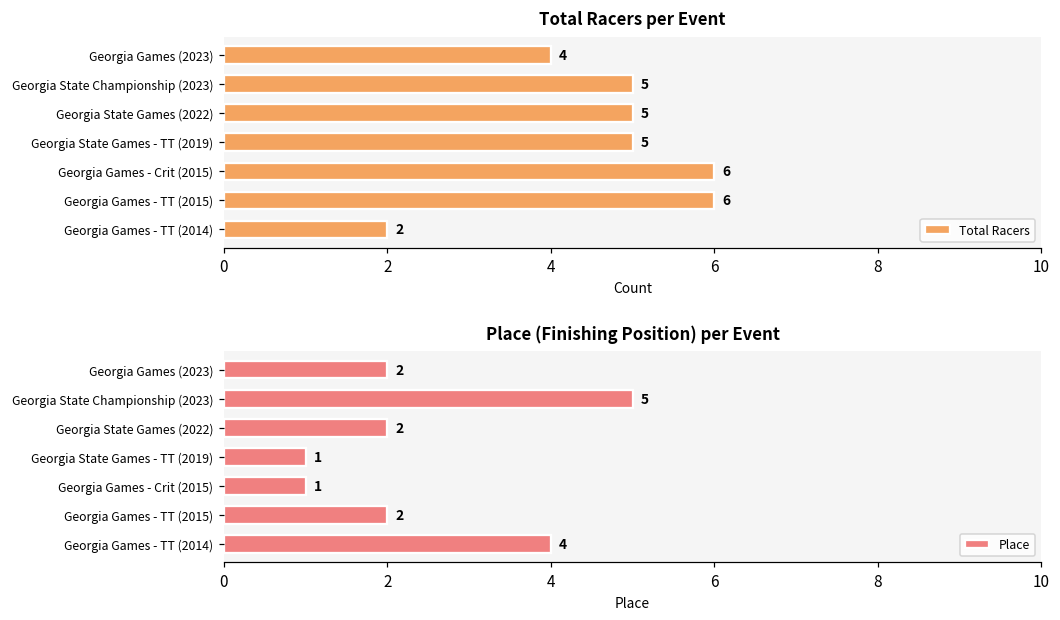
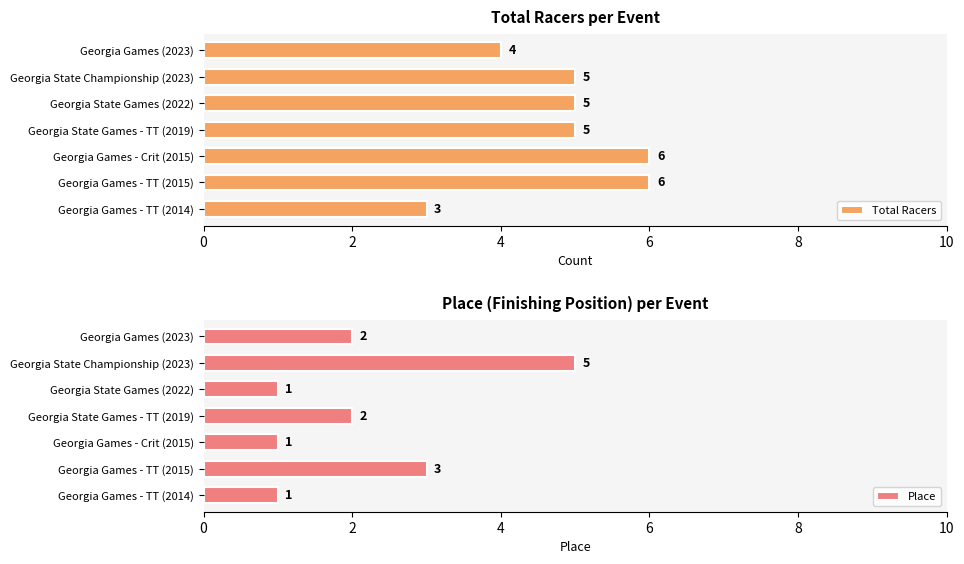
Total Racers per Event, Georgia Games - TT (2014): 2 -> 3
Place (Finishing Position) per Event, Georgia State Games (2022): 2 -> 1
Place (Finishing Position) per Event, Georgia State Games - TT (2019): 1 -> 2
Place (Finishing Position) per Event, Georgia Games - TT (2015): 2 -> 3
Place (Finishing Position) per Event, Georgia Games - TT (2014): 4 -> 1
